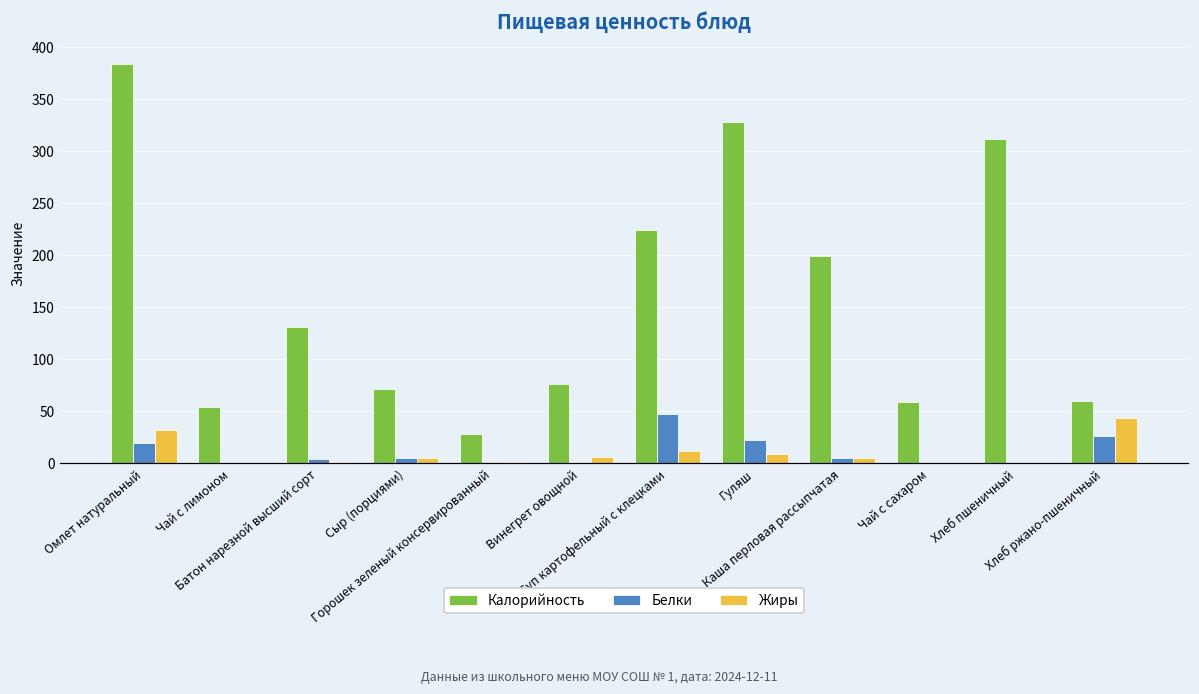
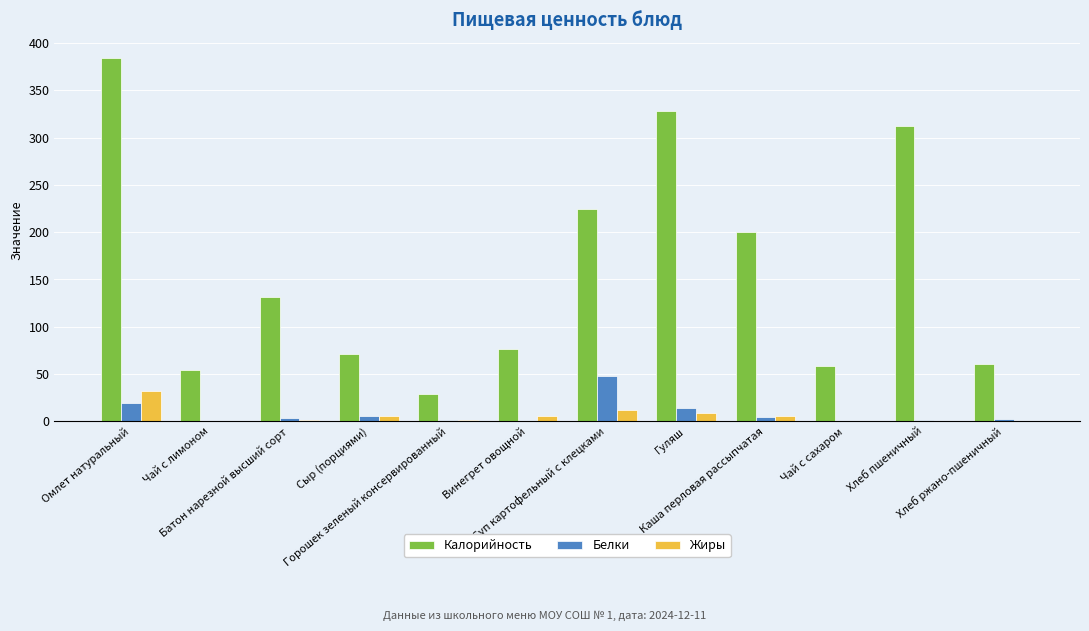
Белки, Гуляш: 20 -> 10
Белки, Хлеб ржано-пшеничный: 30 -> 0
Жиры, Хлеб ржано-пшеничный: 40 -> 0
